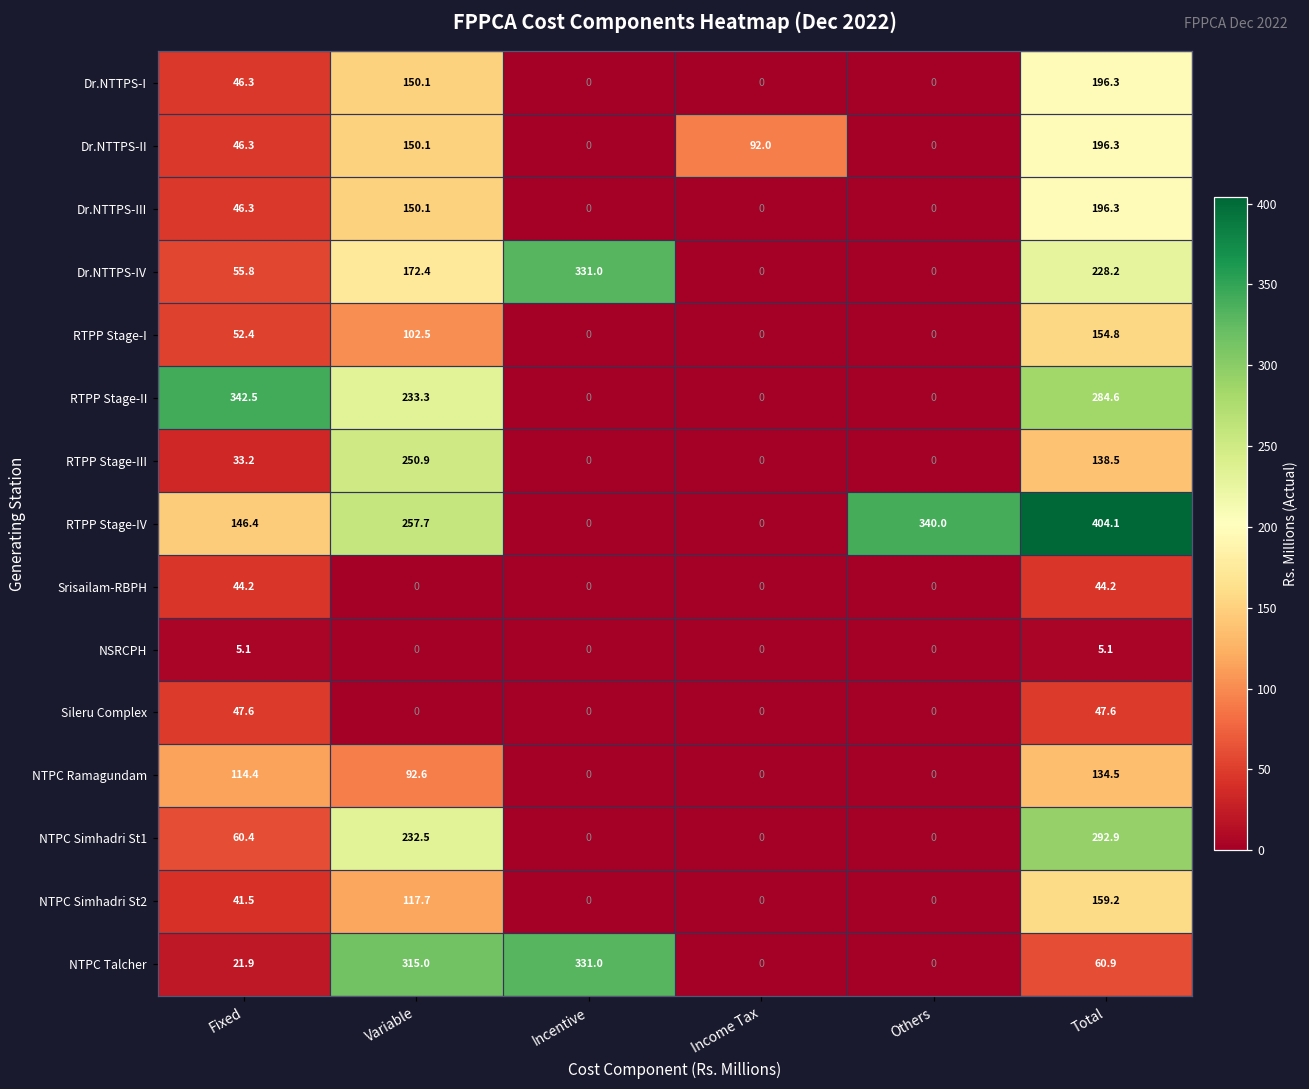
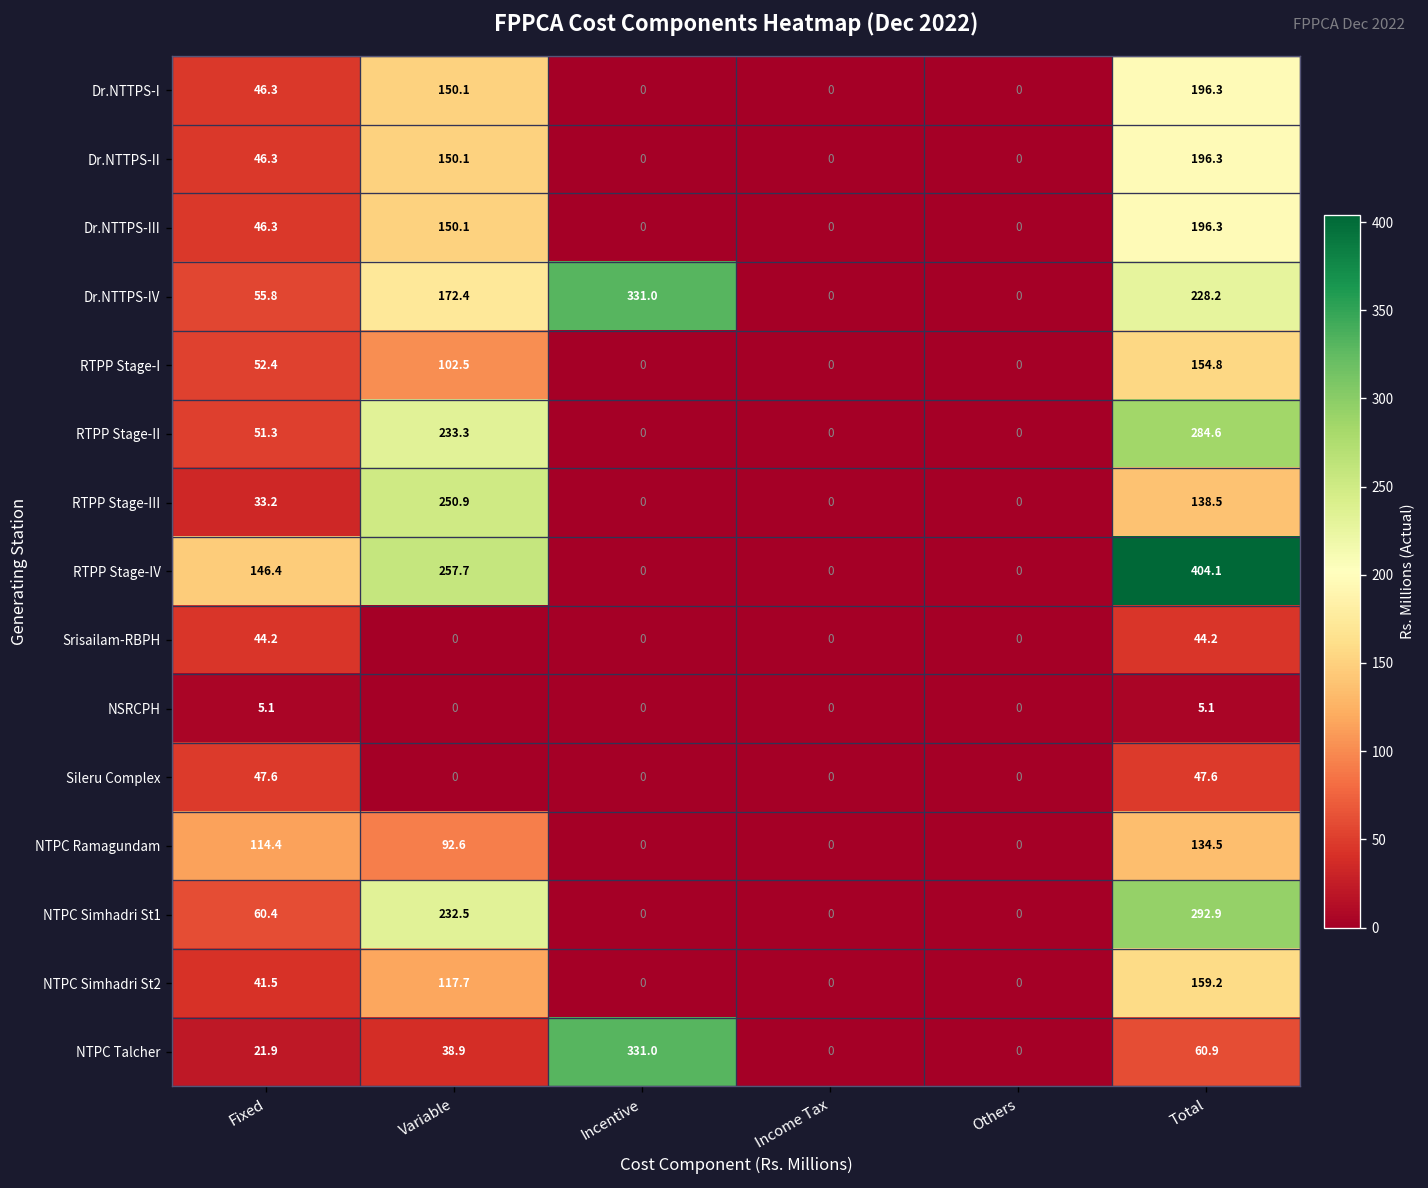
Dr.NTTPS-II, Income Tax: 92.0 -> 0
RTPP Stage-II, Fixed: 342.5 -> 51.3
RTPP Stage-IV, Others: 340.0 -> 0
NTPC Talcher, Variable: 315.0 -> 38.9
